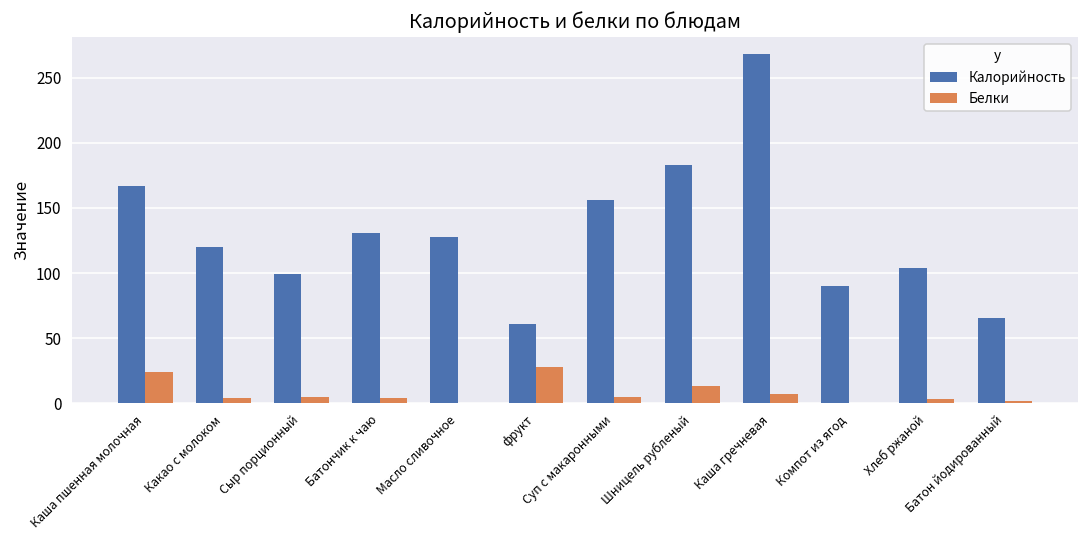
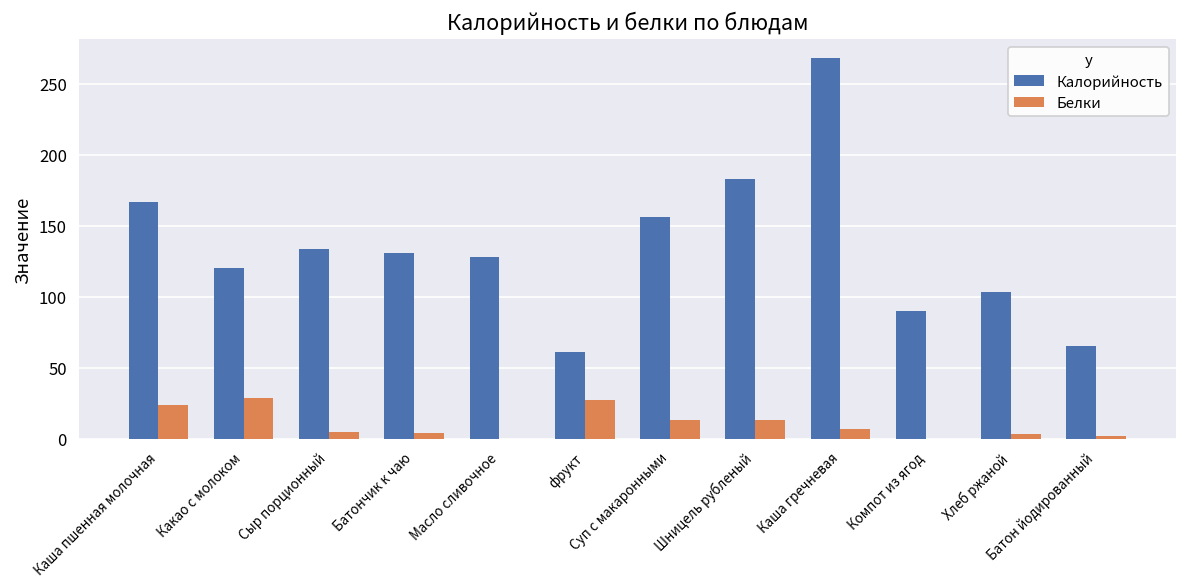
Белки, Какао с молоком: 4 -> 29
Калорийность, Сыр порционный: 99 -> 134
Белки, Суп с макаронными: 5 -> 13
